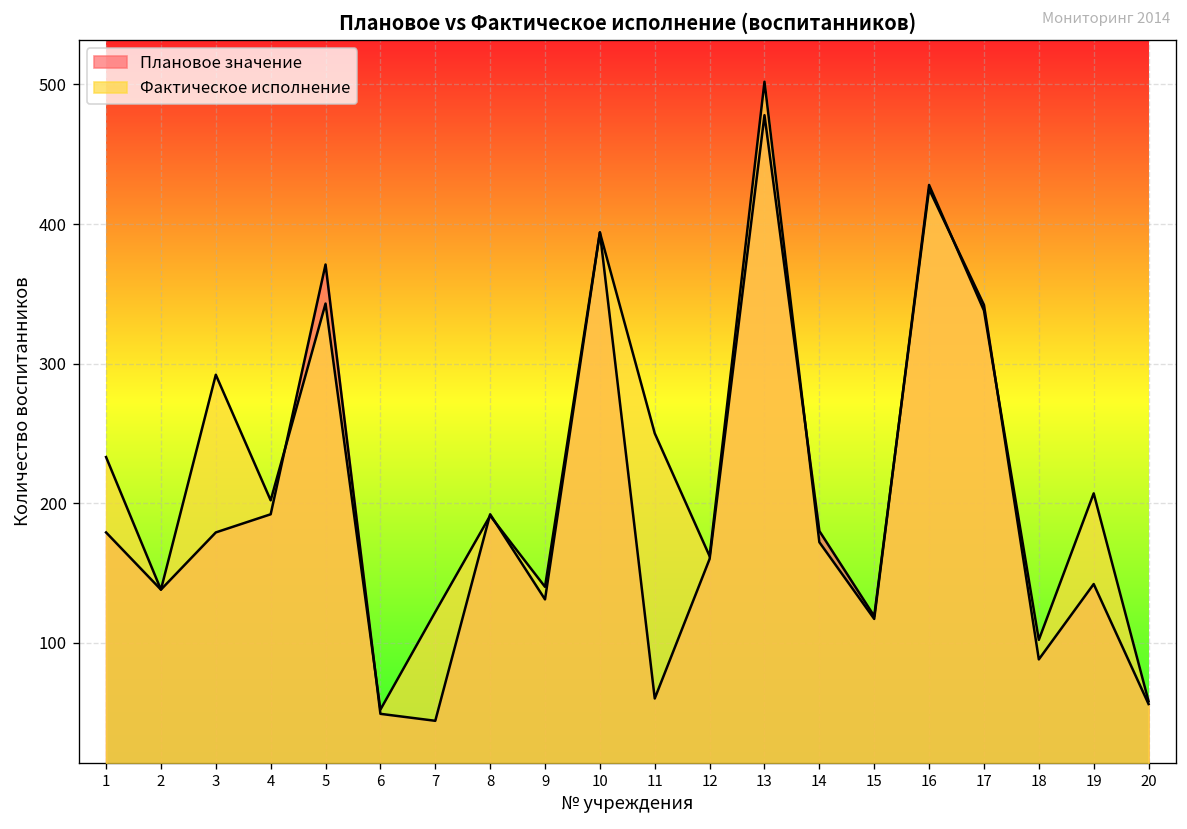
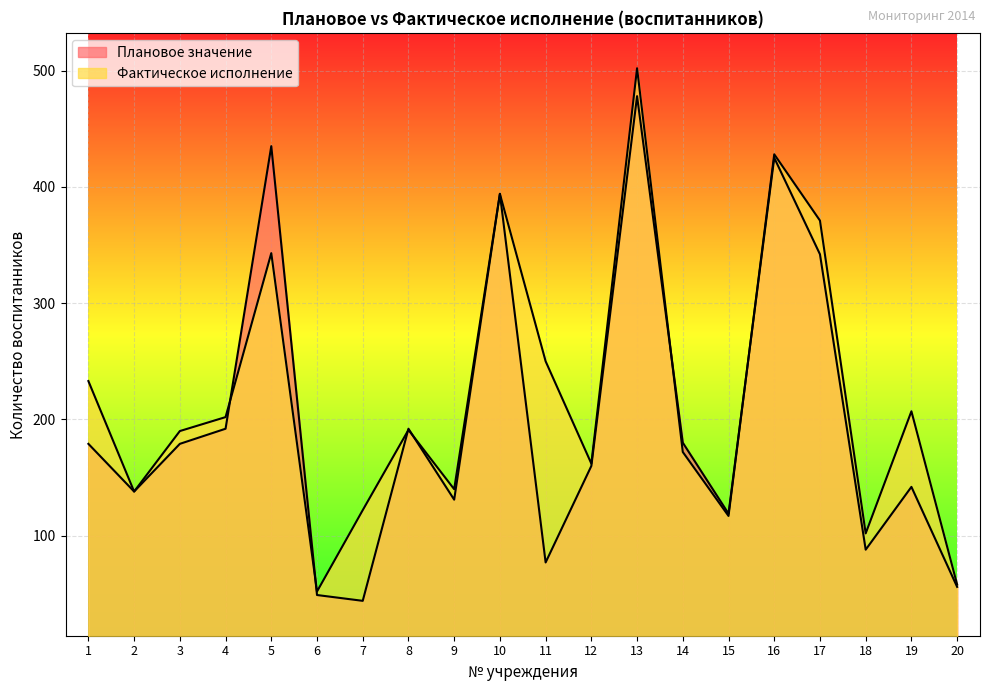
Фактическое исполнение, 3: 292 -> 190
Плановое значение, 5: 371 -> 435
Плановое значение, 11: 60 -> 77
Фактическое исполнение, 17: 338 -> 371
